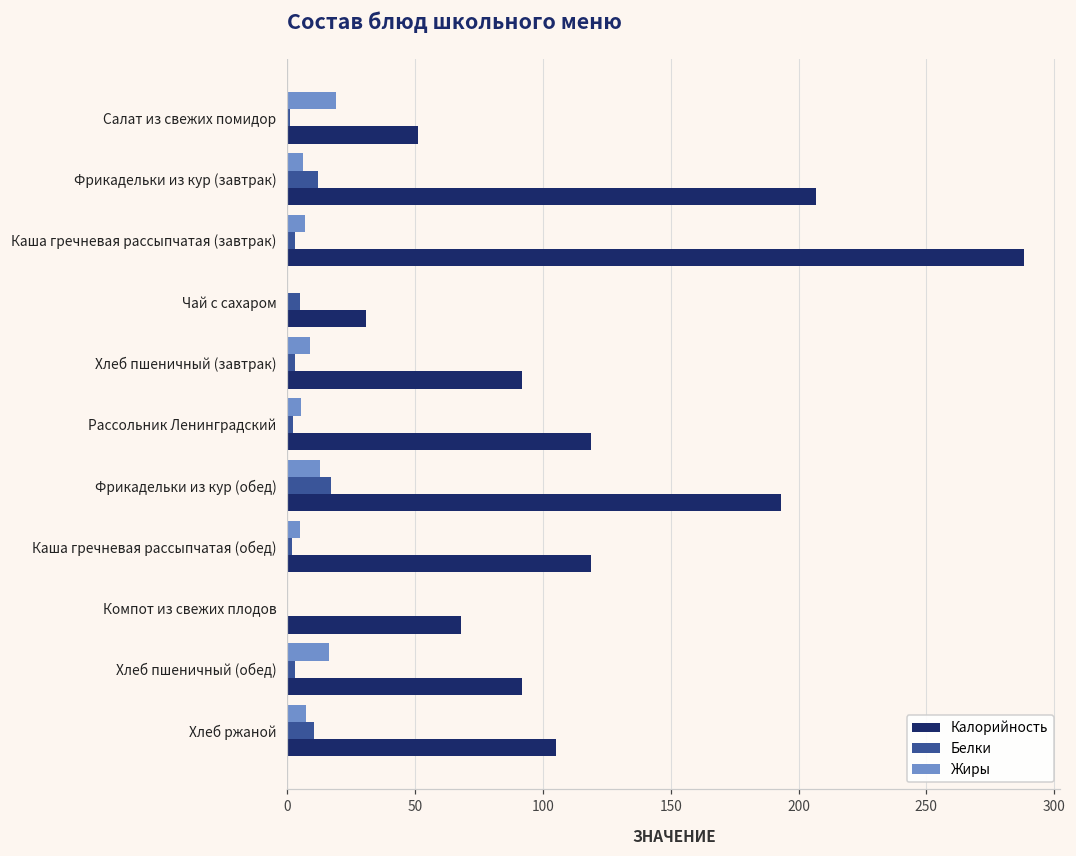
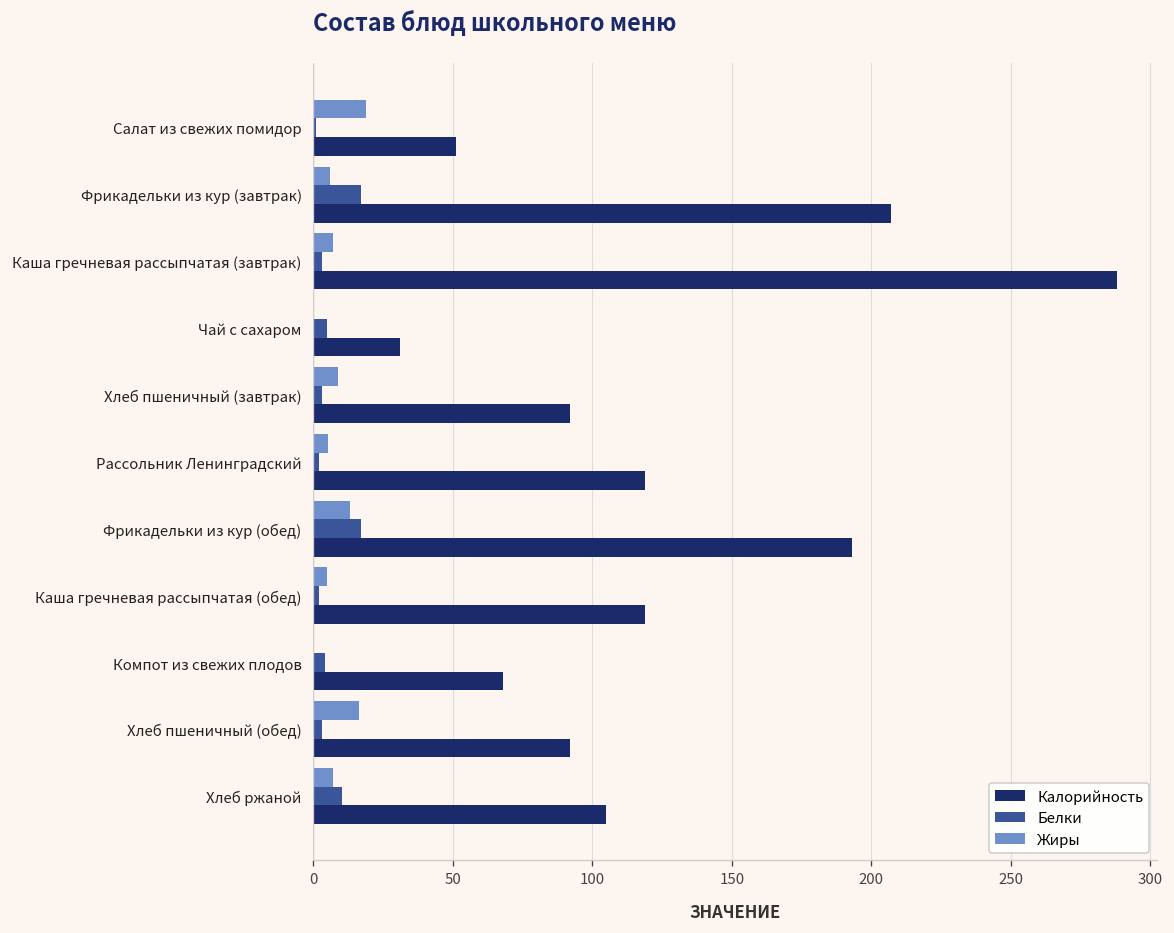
Белки, Фрикадельки из кур (завтрак): 12 -> 17
Белки, Компот из свежих плодов: 0 -> 4
